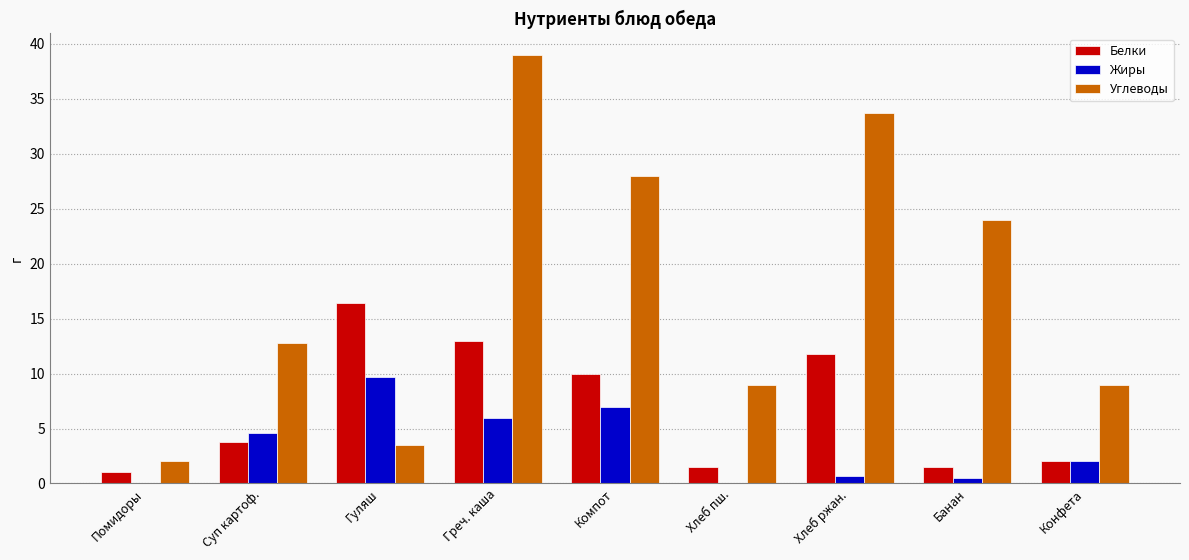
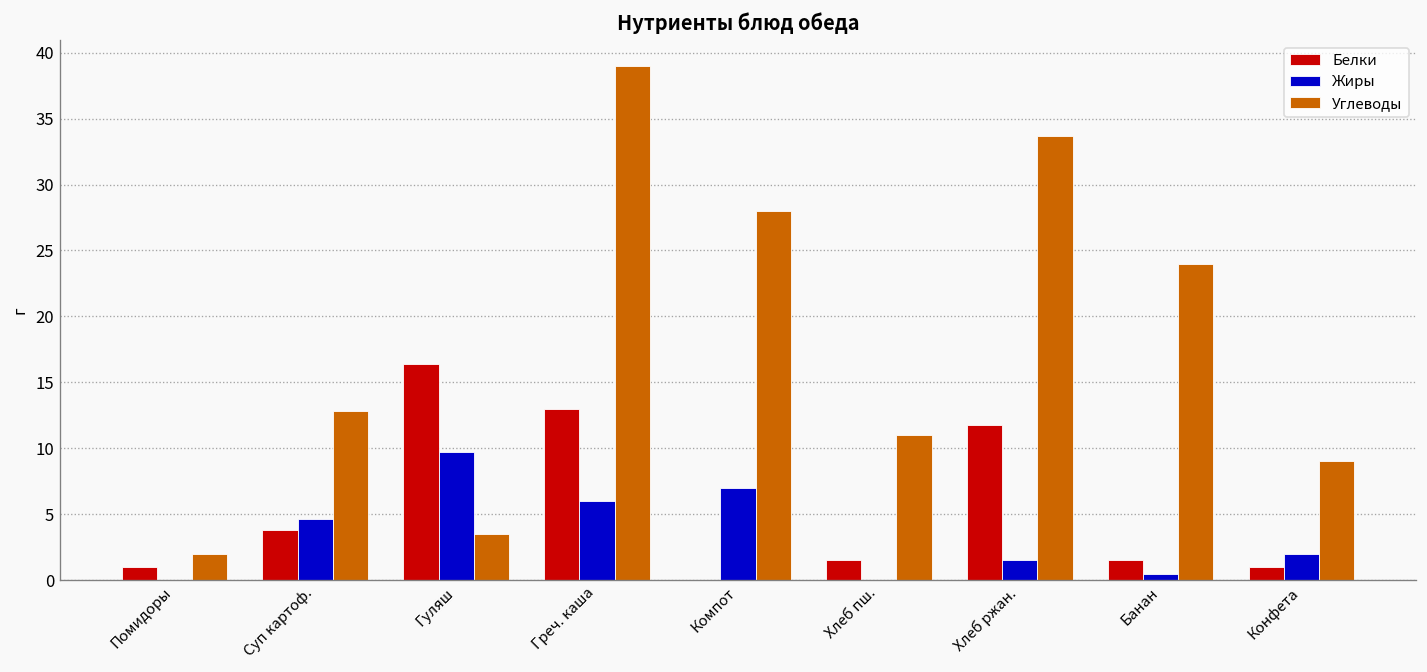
Белки, Компот: 10 -> 0
Углеводы, Хлеб пш.: 9 -> 11
Жиры, Хлеб ржан.: 0.7 -> 1.5
Белки, Конфета: 2 -> 1
